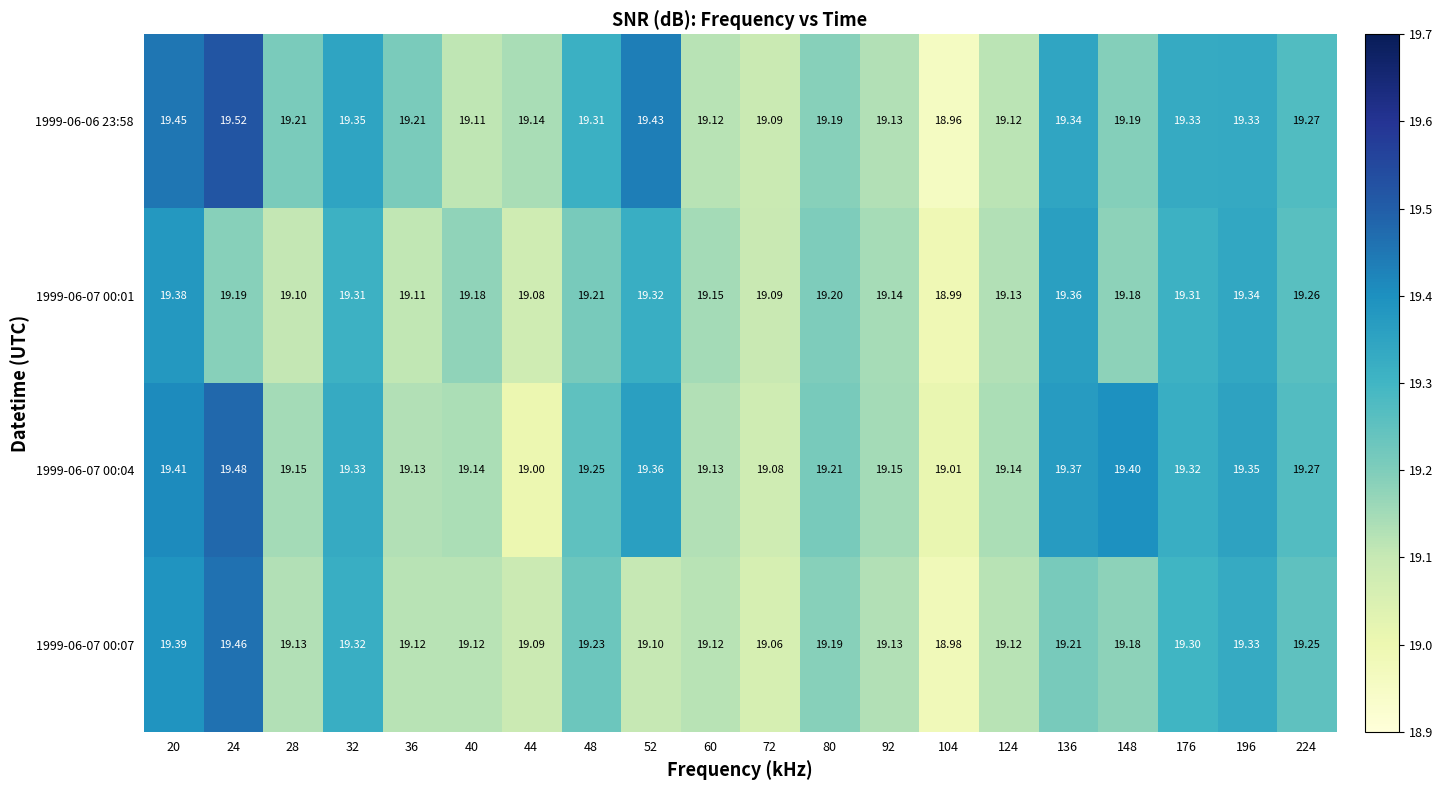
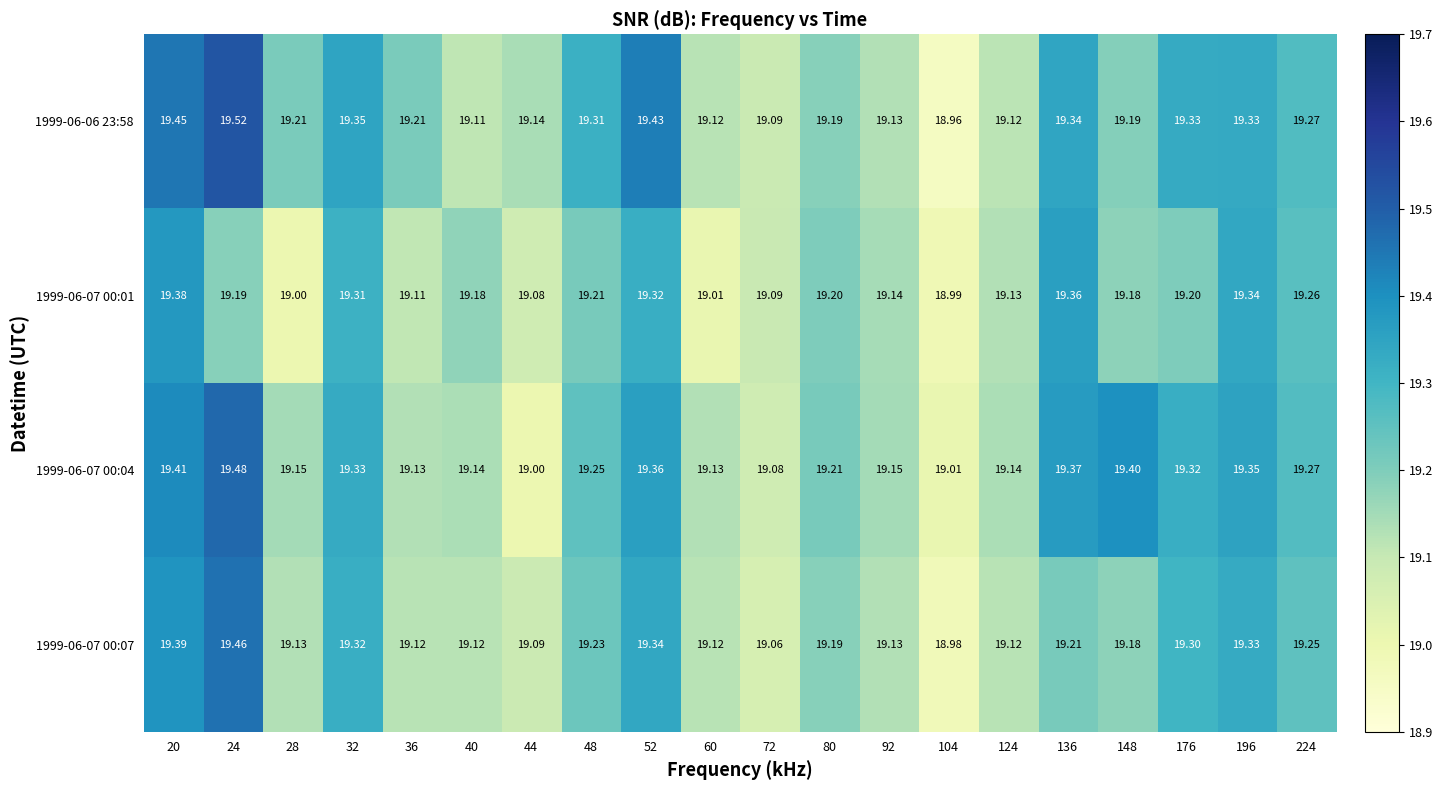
1999-06-07 00:01, 28: 19.10 -> 19.00
1999-06-07 00:01, 60: 19.15 -> 19.01
1999-06-07 00:01, 176: 19.31 -> 19.20
1999-06-07 00:07, 52: 19.10 -> 19.34
